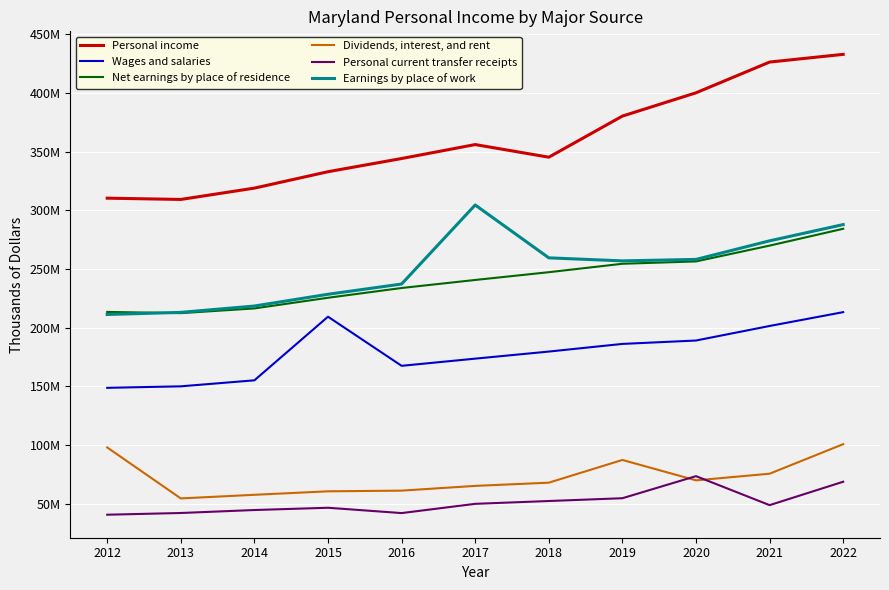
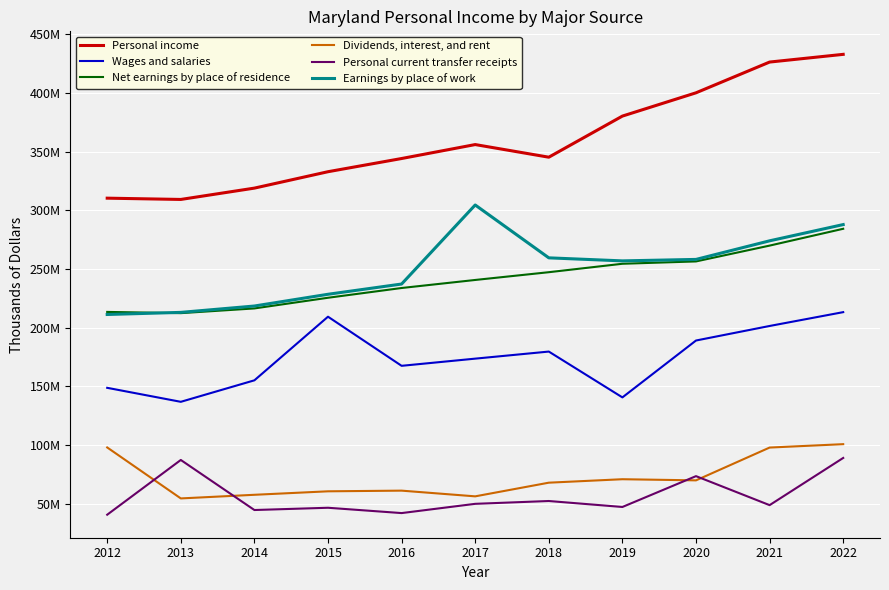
Wages and salaries, 2013: 150000000 -> 137000000
Personal current transfer receipts, 2013: 42000000 -> 87000000
Dividends, interest, and rent, 2017: 65000000 -> 56000000
Wages and salaries, 2019: 186000000 -> 141000000
Dividends, interest, and rent, 2019: 87000000 -> 71000000
Personal current transfer receipts, 2019: 55000000 -> 47000000
Dividends, interest, and rent, 2021: 76000000 -> 98000000
Personal current transfer receipts, 2022: 69000000 -> 89000000
